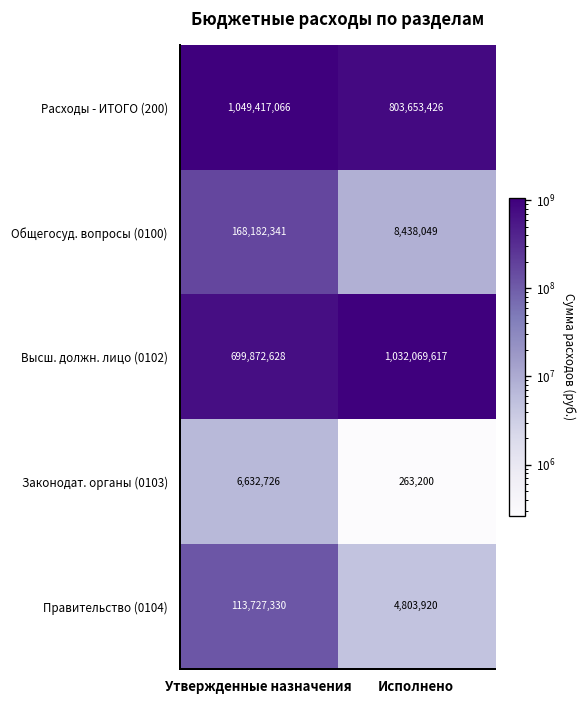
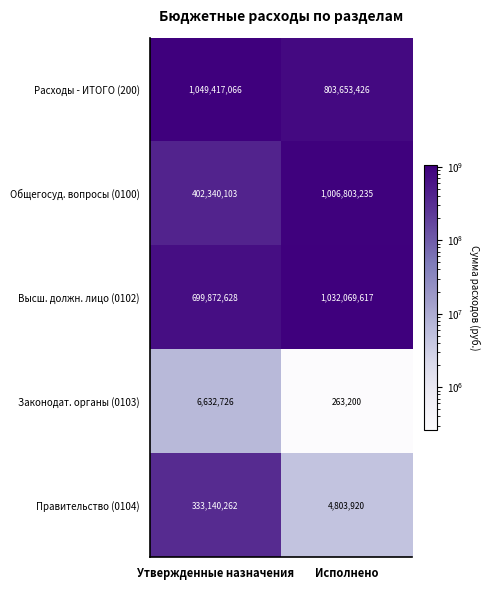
Общегосуд. вопросы (0100), Утвержденные назначения: 168,182,341 -> 402,340,103
Общегосуд. вопросы (0100), Исполнено: 8,438,049 -> 1,006,803,235
Правительство (0104), Утвержденные назначения: 113,727,330 -> 333,140,262
